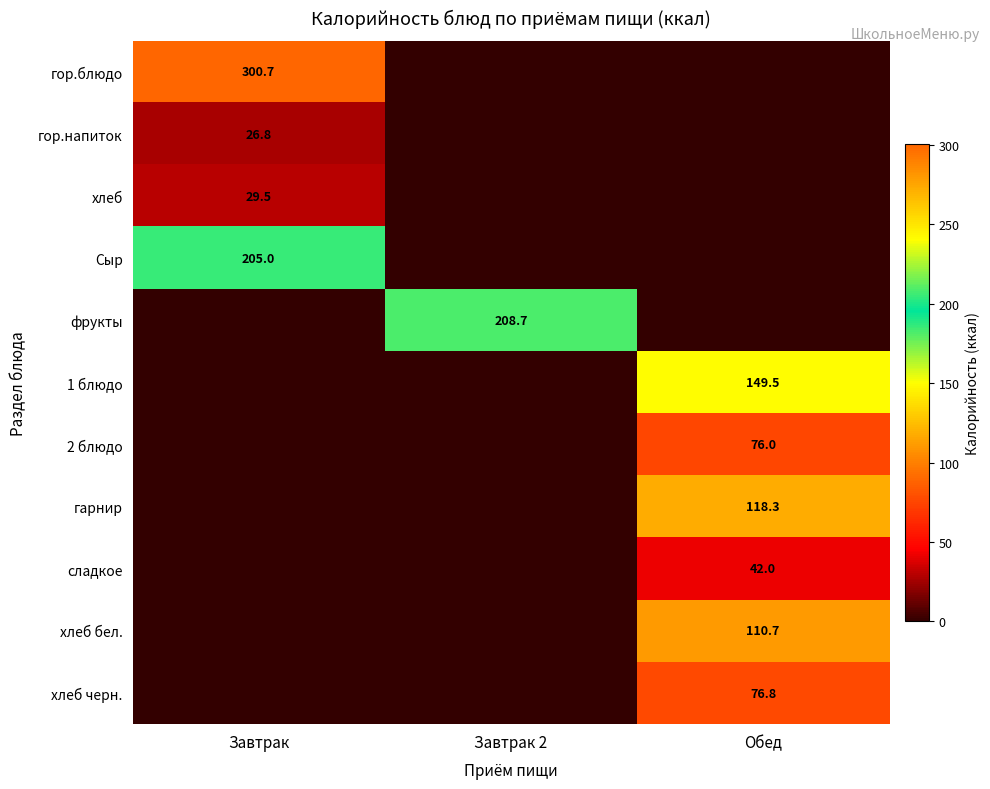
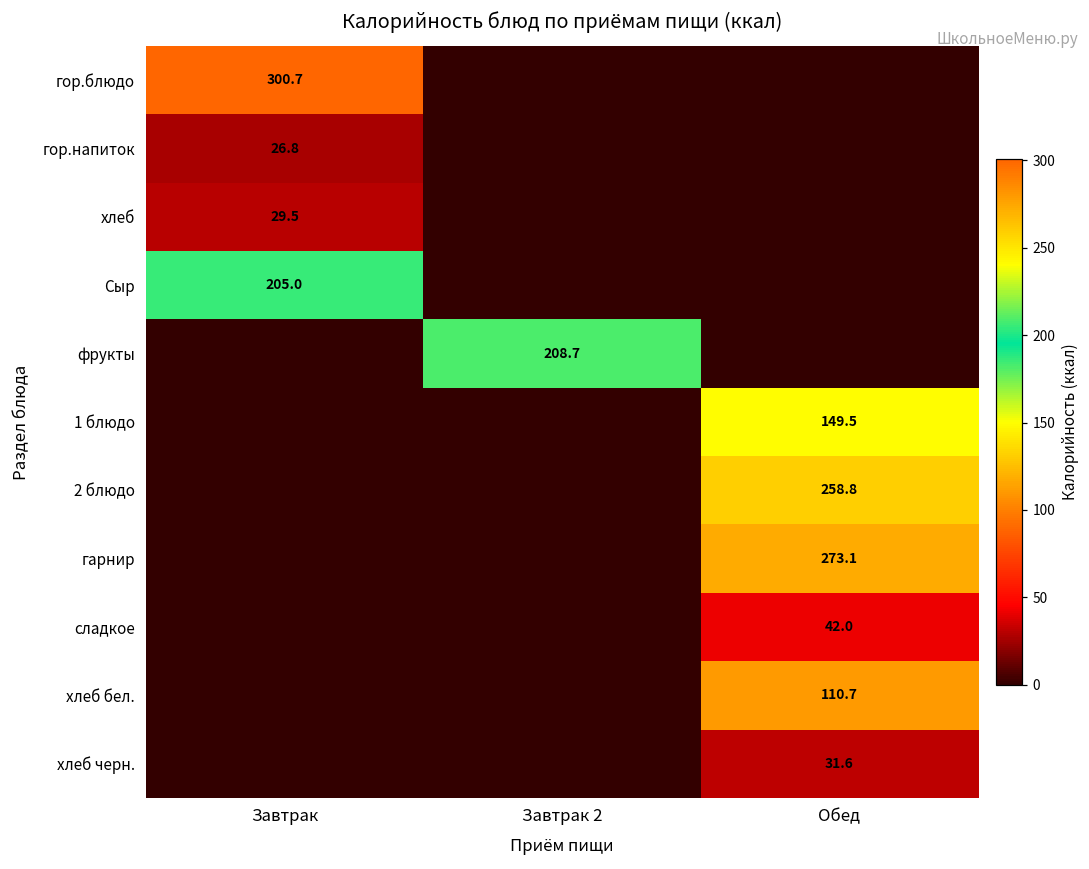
2 блюдо, Обед: 76.0 -> 258.8
гарнир, Обед: 118.3 -> 273.1
хлеб черн., Обед: 76.8 -> 31.6
